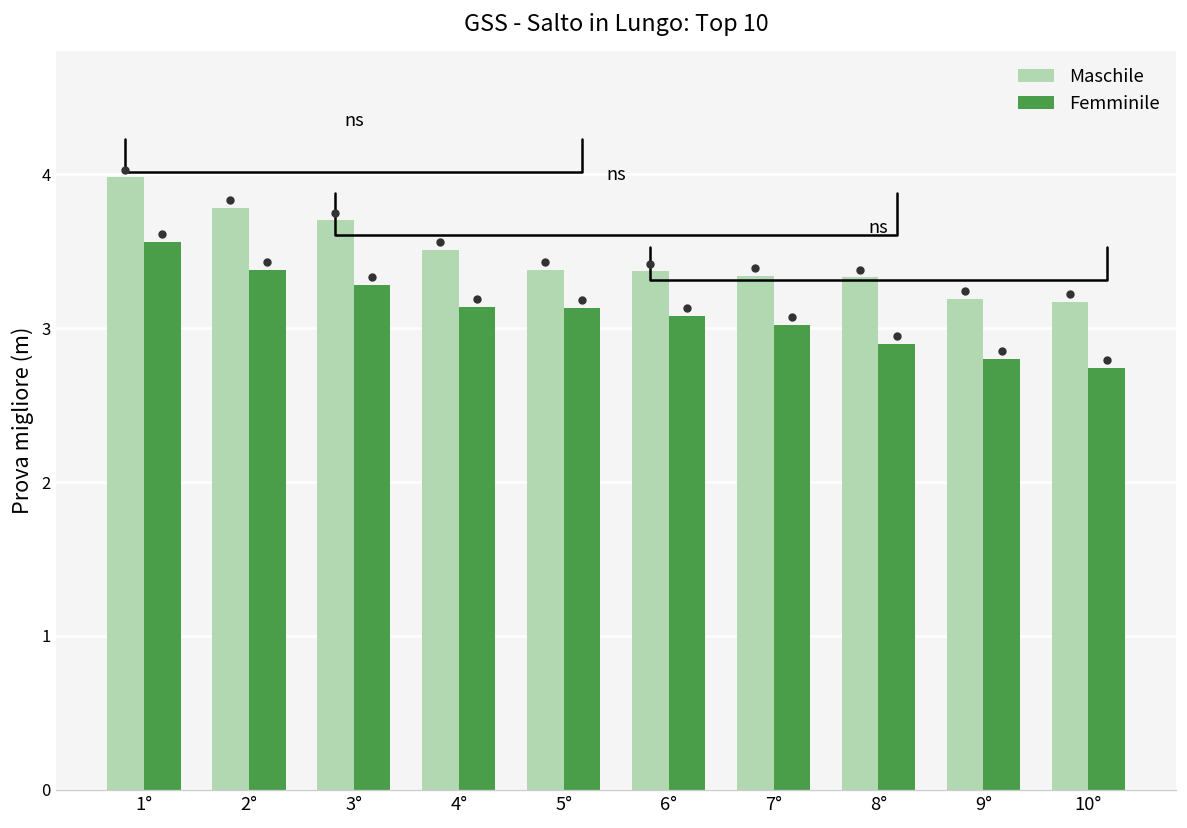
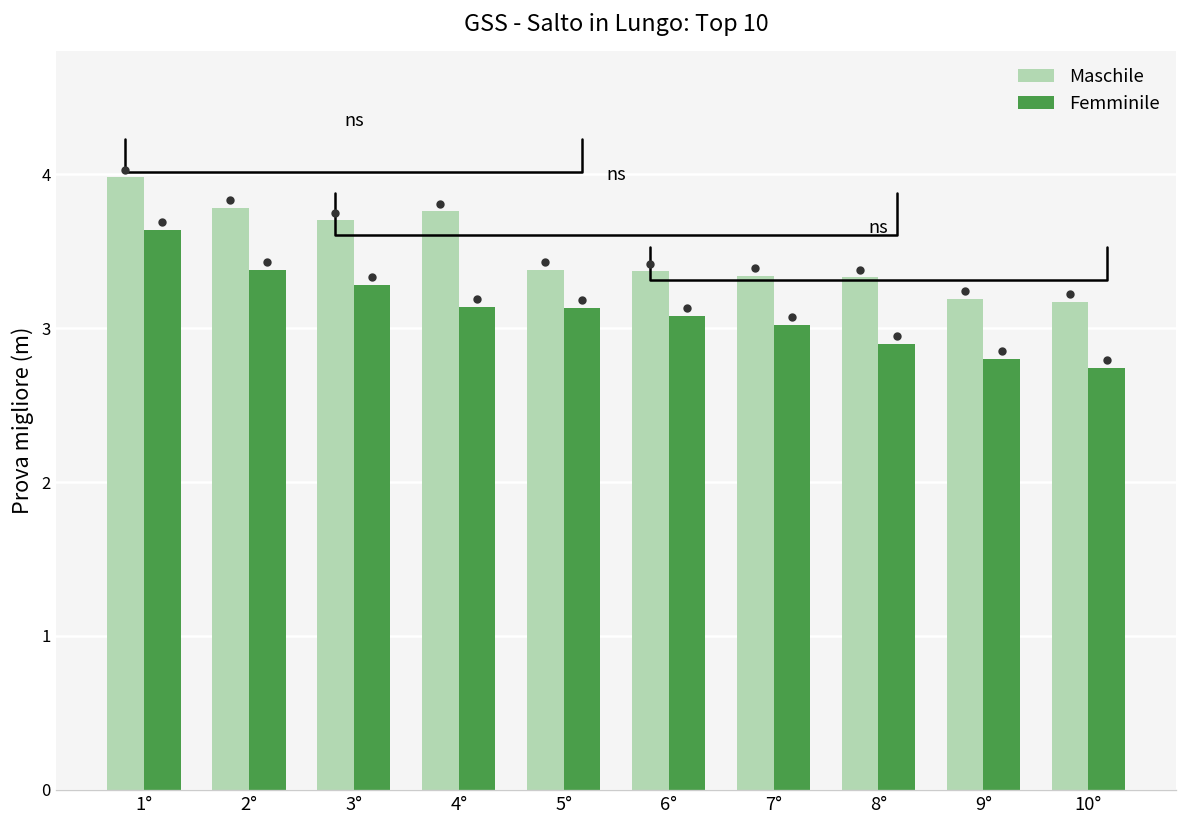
Femminile, 1°: 3.56 -> 3.64
Maschile, 4°: 3.51 -> 3.76
